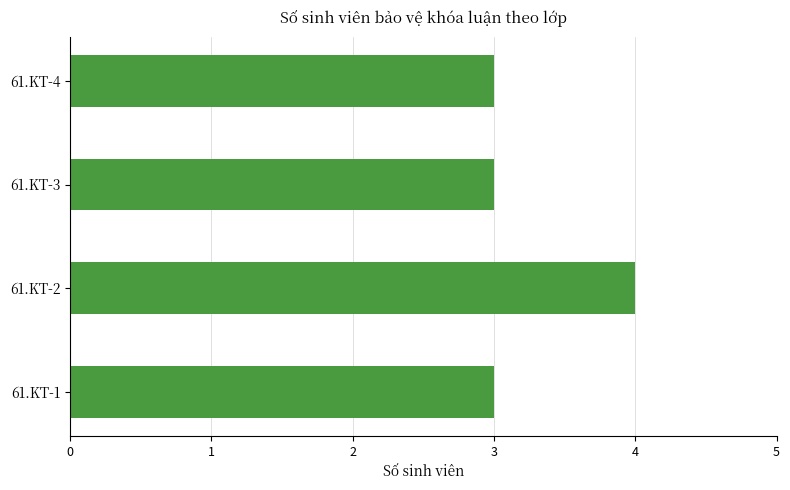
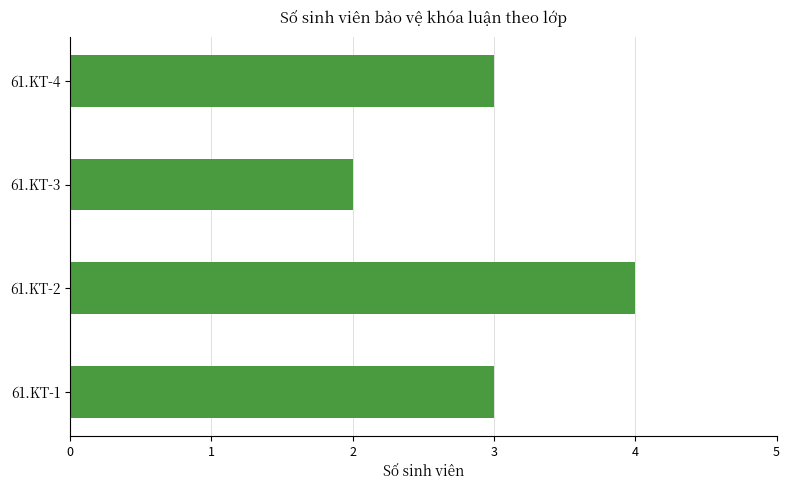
61.KT-3: 3 -> 2
